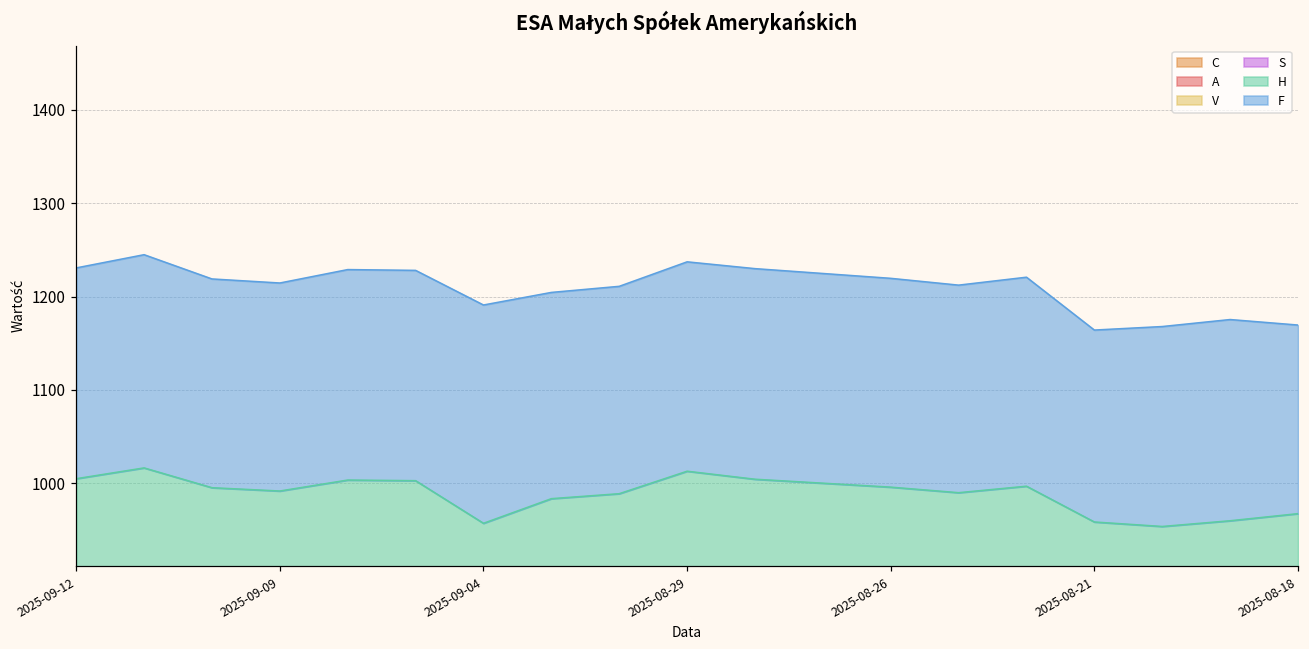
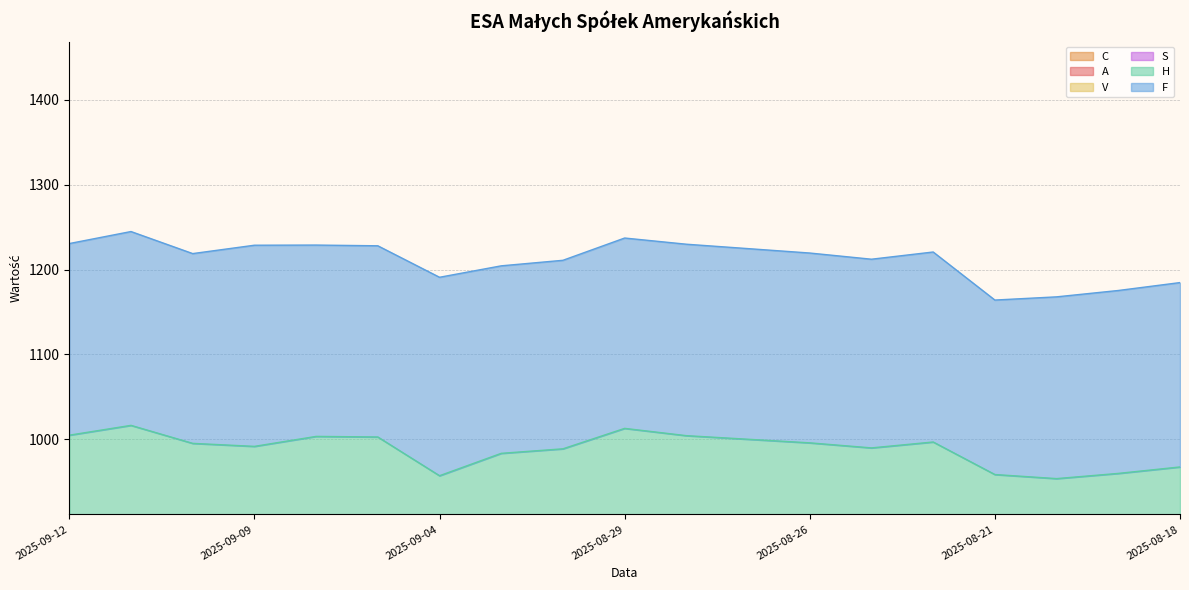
F, 2025-09-09: 220 -> 240
F, 2025-08-18: 200 -> 220
